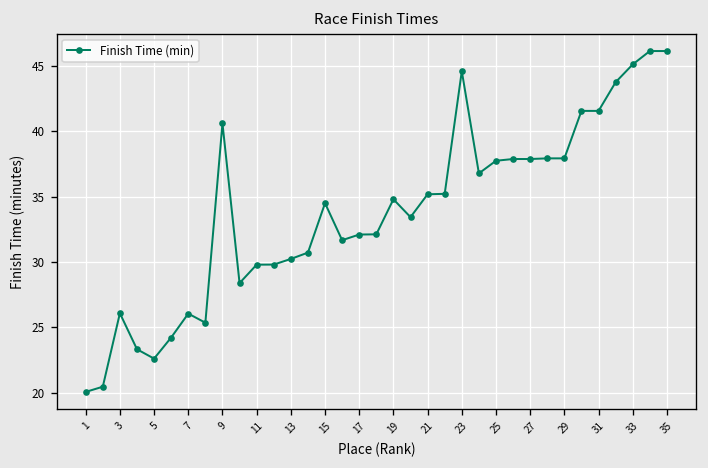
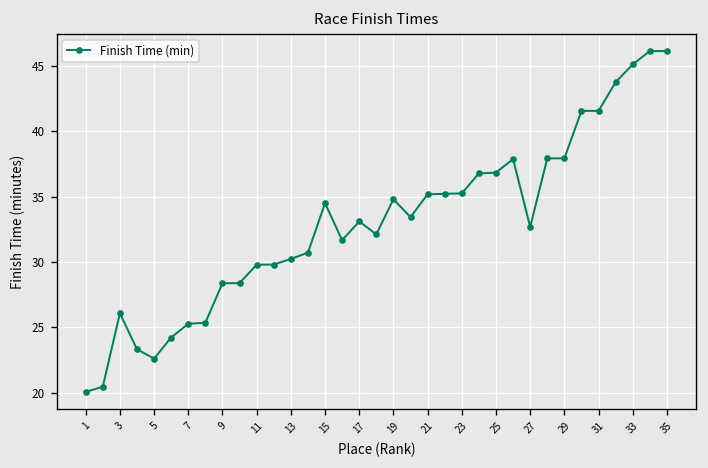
7: 26.0 -> 25.3
9: 40.6 -> 28.4
17: 32.1 -> 33.1
23: 44.6 -> 35.3
25: 37.8 -> 36.8
27: 37.9 -> 32.7
